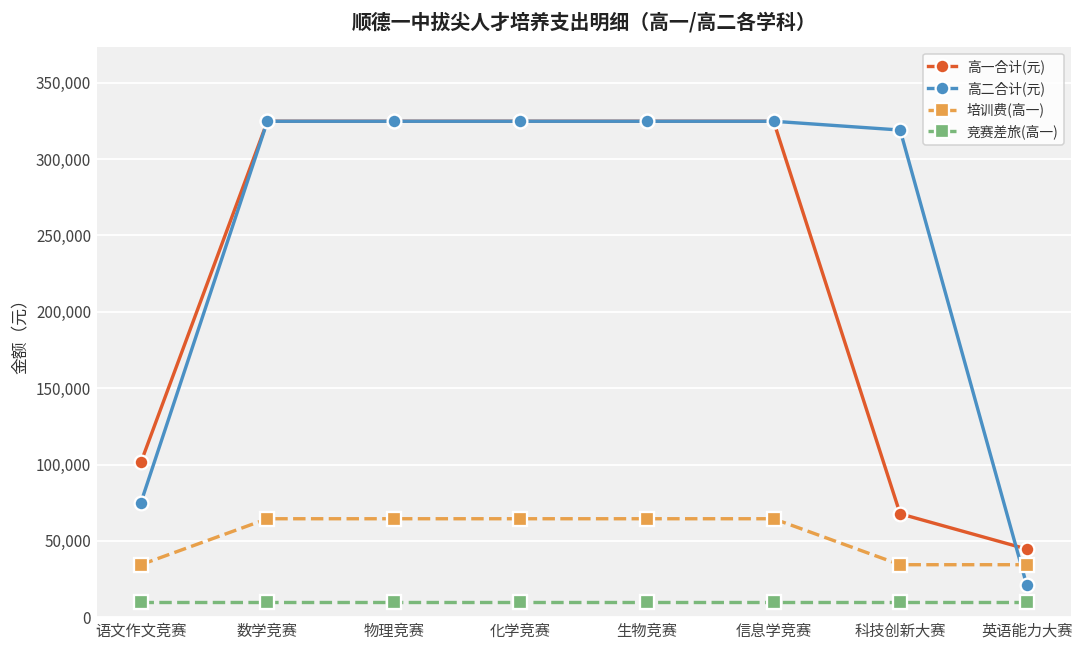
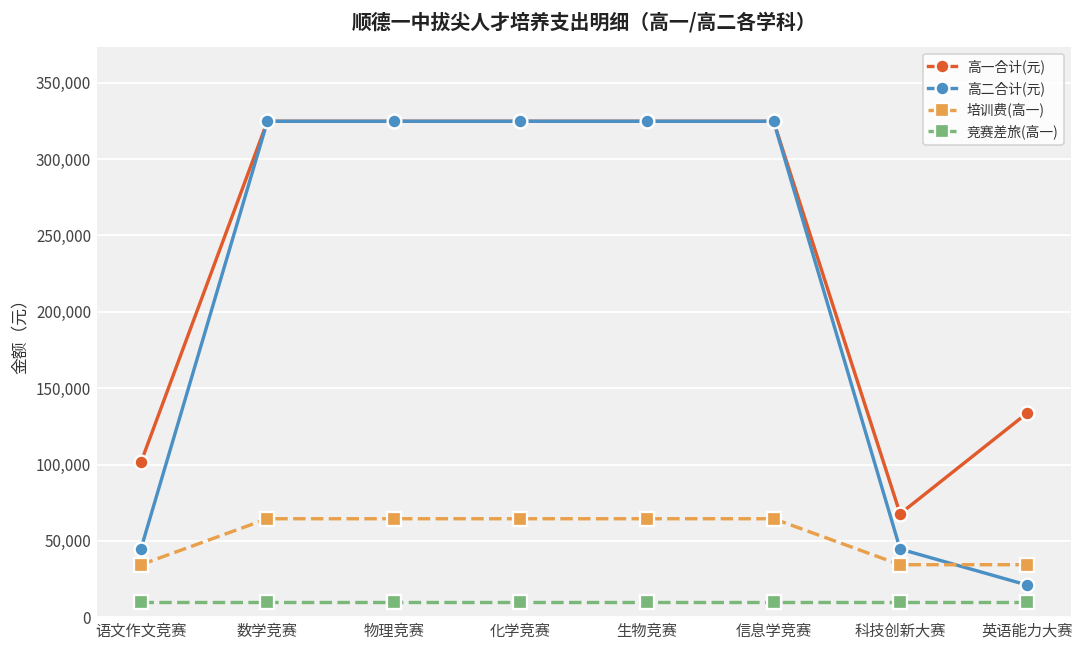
高二合计(元), 语文作文竞赛: 75,000 -> 45,000
高二合计(元), 科技创新大赛: 319,000 -> 45,000
高一合计(元), 英语能力大赛: 45,000 -> 133,000
